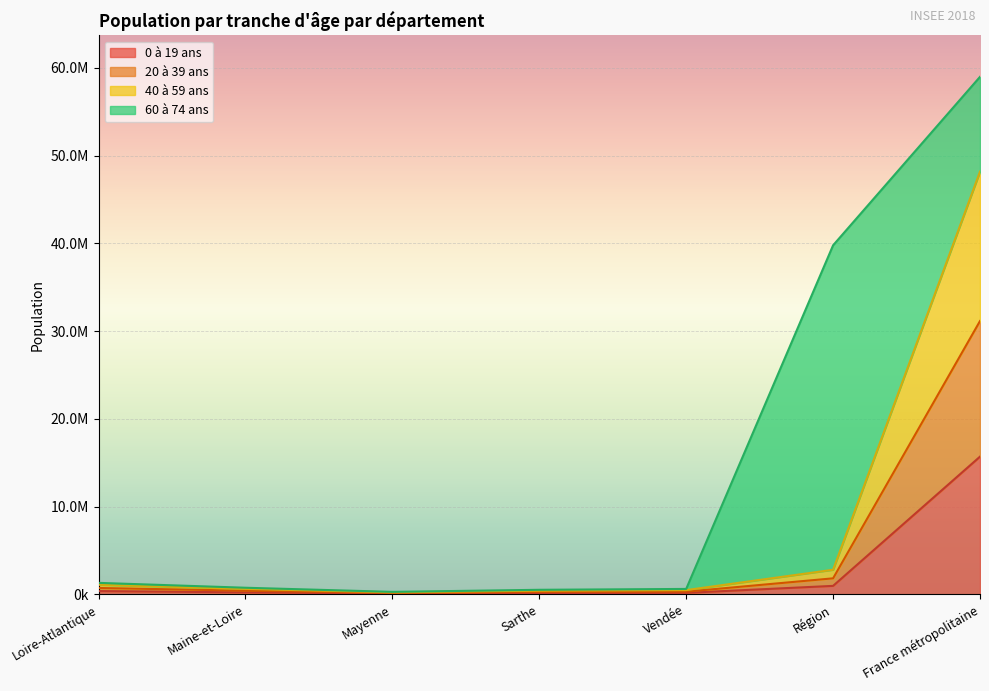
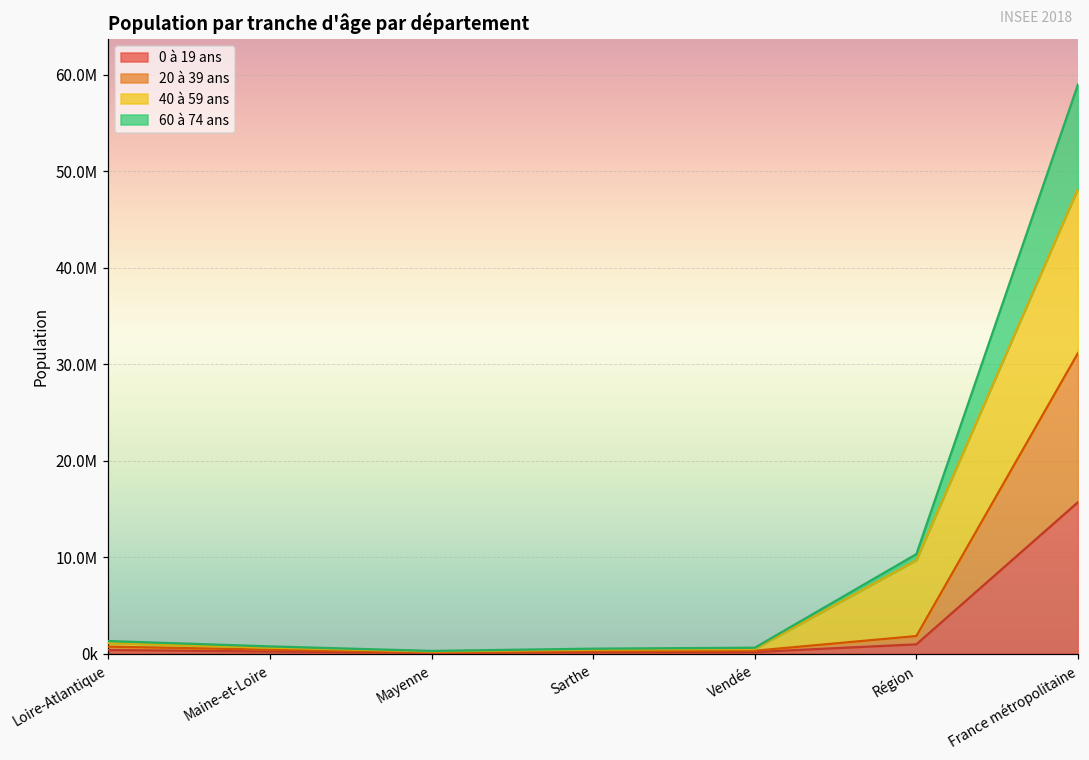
40 à 59 ans, Région: 1000000 -> 8000000
60 à 74 ans, Région: 37000000 -> 1000000
